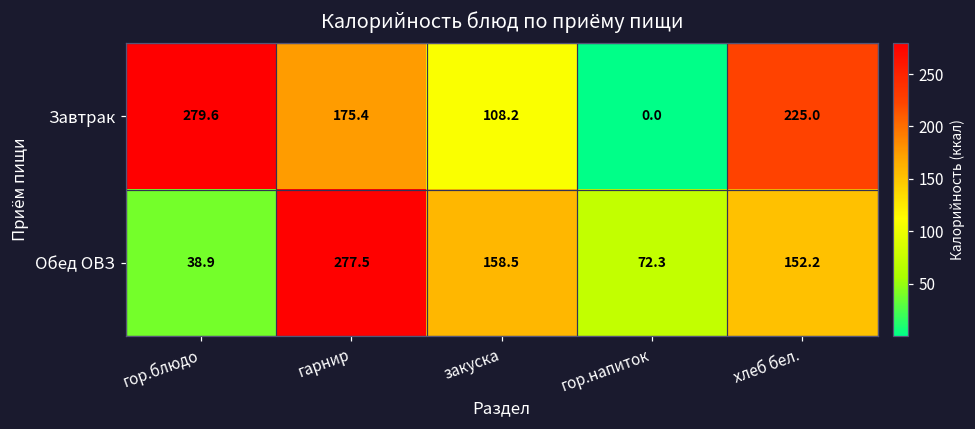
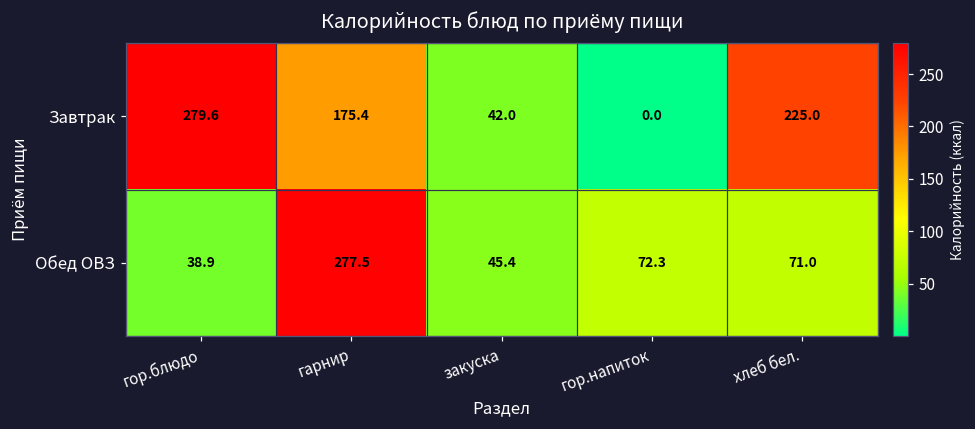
Завтрак, закуска: 108.2 -> 42.0
Обед ОВЗ, закуска: 158.5 -> 45.4
Обед ОВЗ, хлеб бел.: 152.2 -> 71.0
